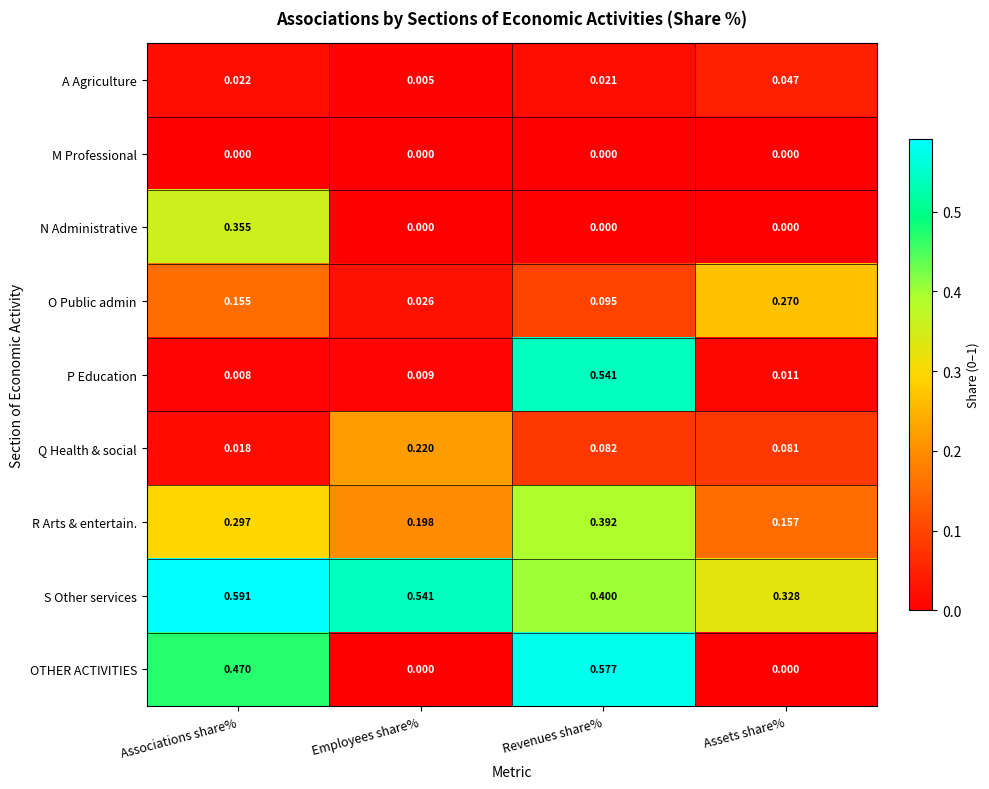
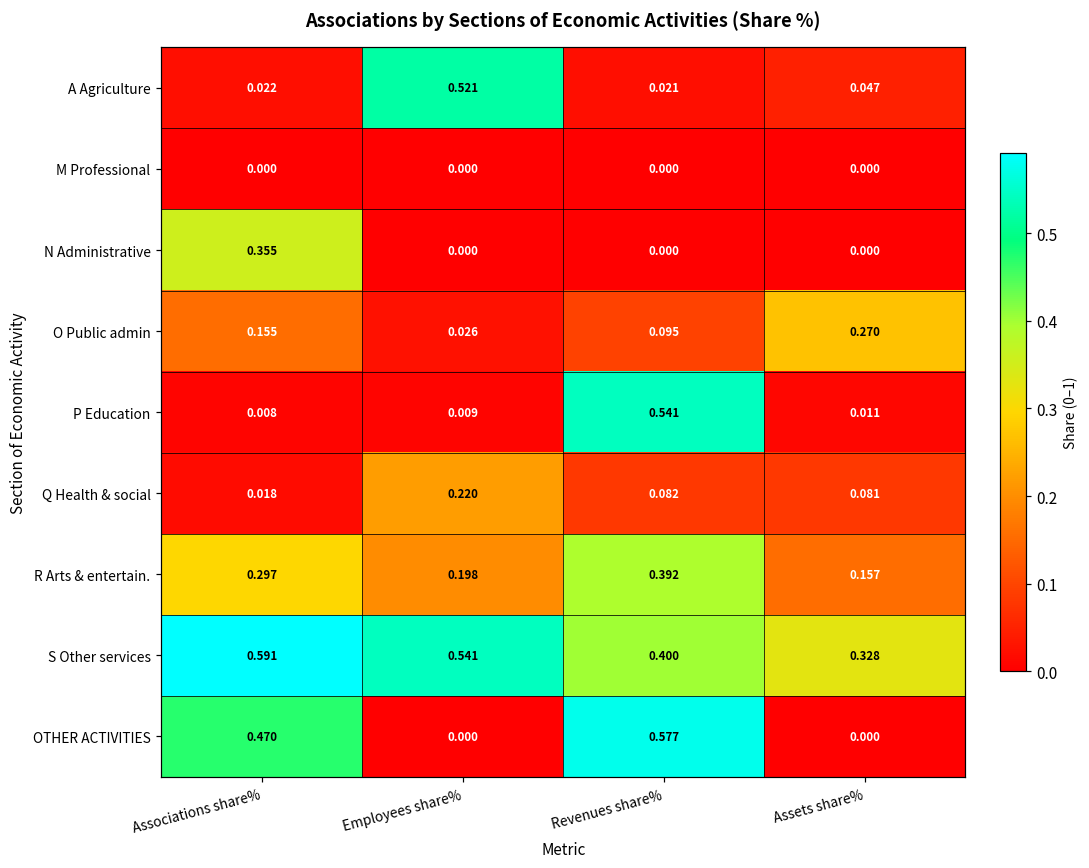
A Agriculture, Employees share%: 0.005 -> 0.521
